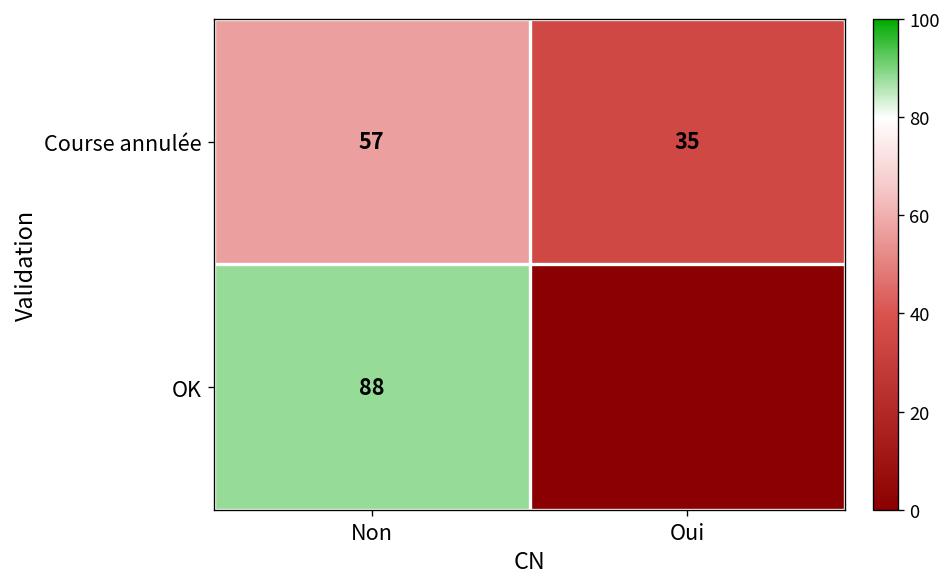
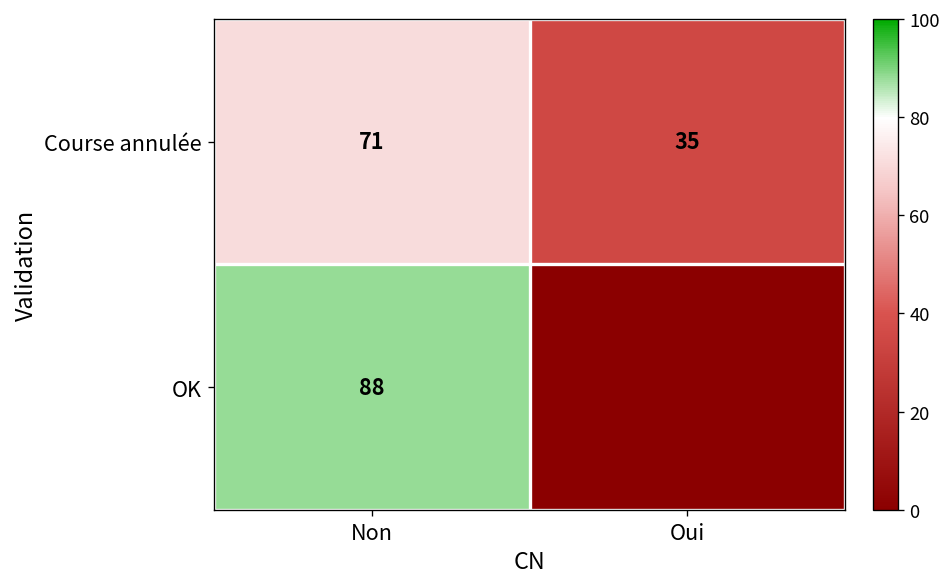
Course annulée, Non: 57 -> 71
